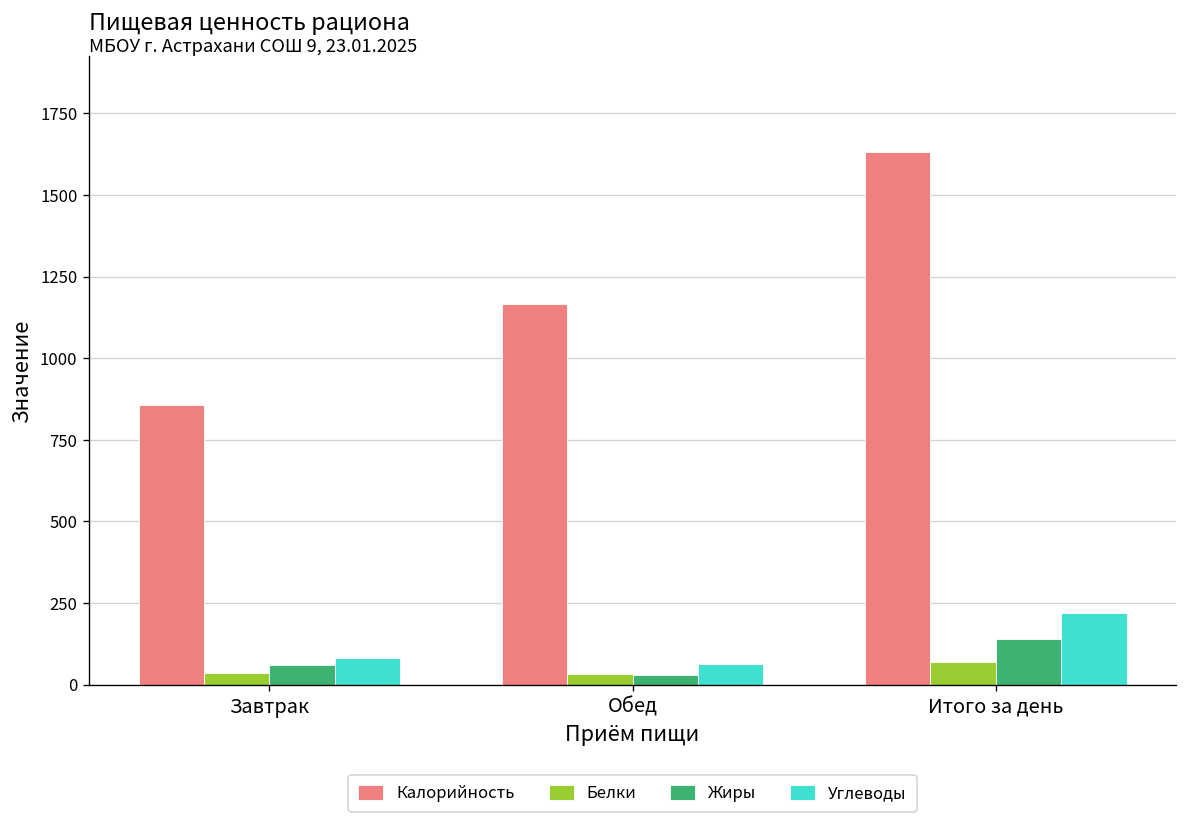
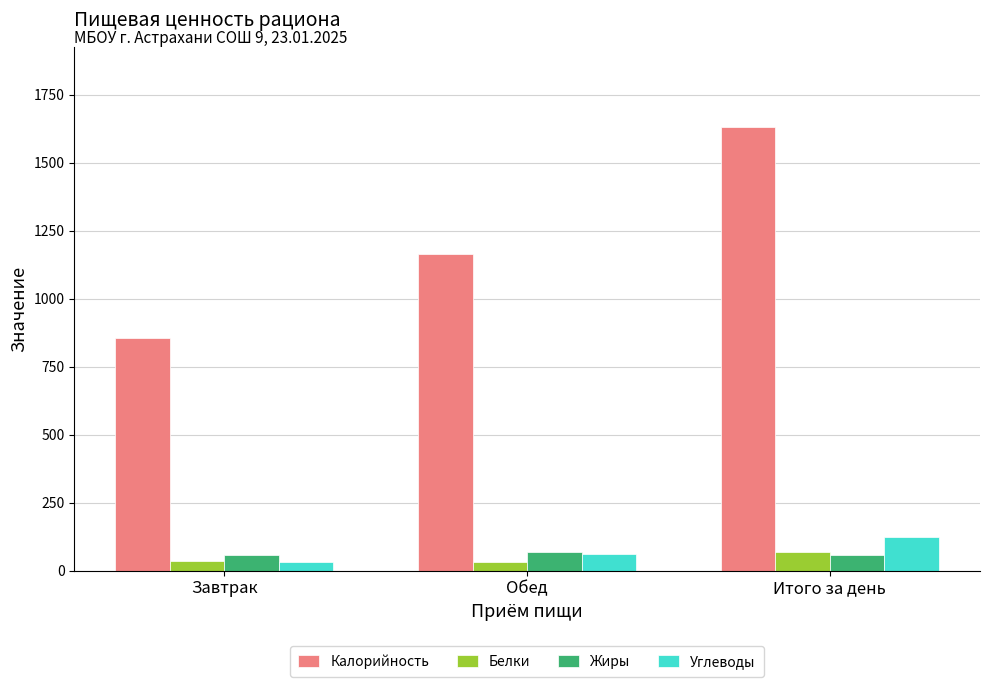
Углеводы, Завтрак: 80 -> 30
Жиры, Обед: 30 -> 70
Жиры, Итого за день: 140 -> 60
Углеводы, Итого за день: 220 -> 120
